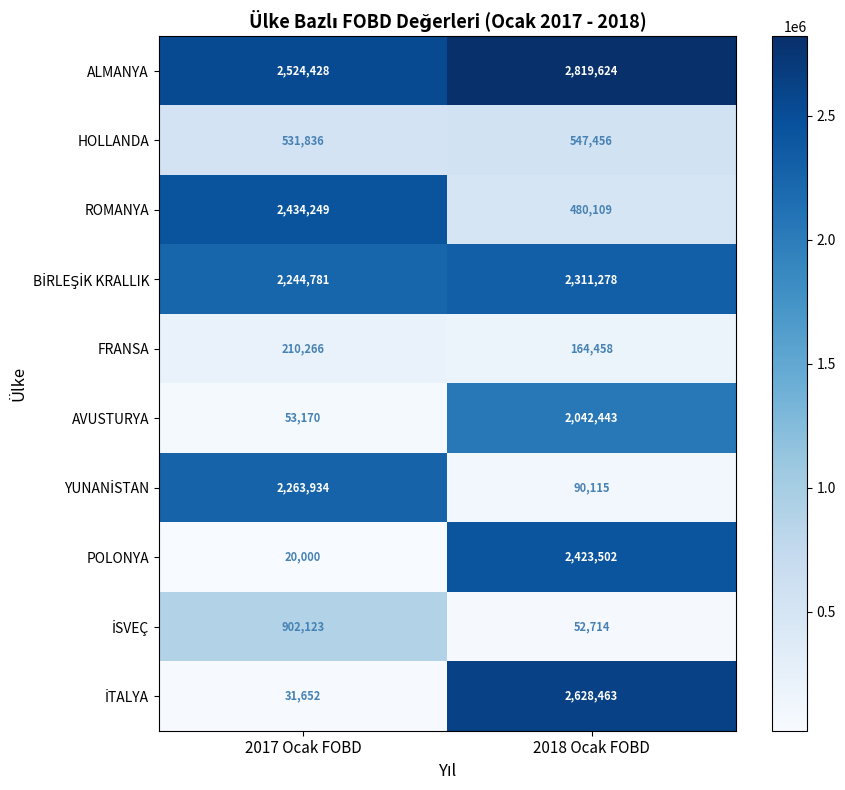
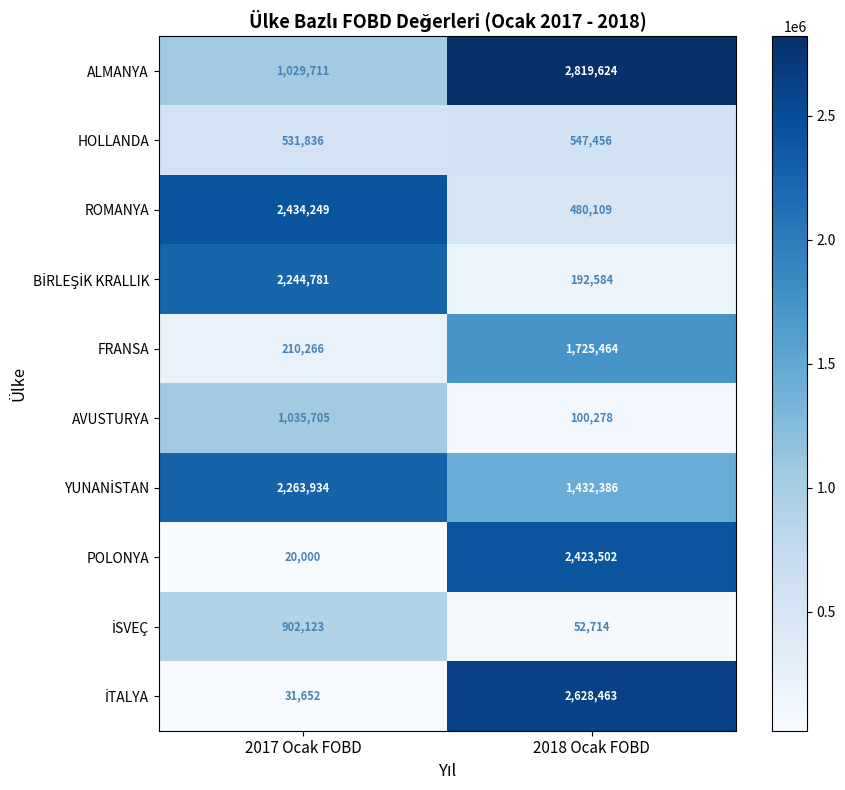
ALMANYA, 2017 Ocak FOBD: 2,524,428 -> 1,029,711
BİRLEŞİK KRALLIK, 2018 Ocak FOBD: 2,311,278 -> 192,584
FRANSA, 2018 Ocak FOBD: 164,458 -> 1,725,464
AVUSTURYA, 2017 Ocak FOBD: 53,170 -> 1,035,705
AVUSTURYA, 2018 Ocak FOBD: 2,042,443 -> 100,278
YUNANİSTAN, 2018 Ocak FOBD: 90,115 -> 1,432,386
